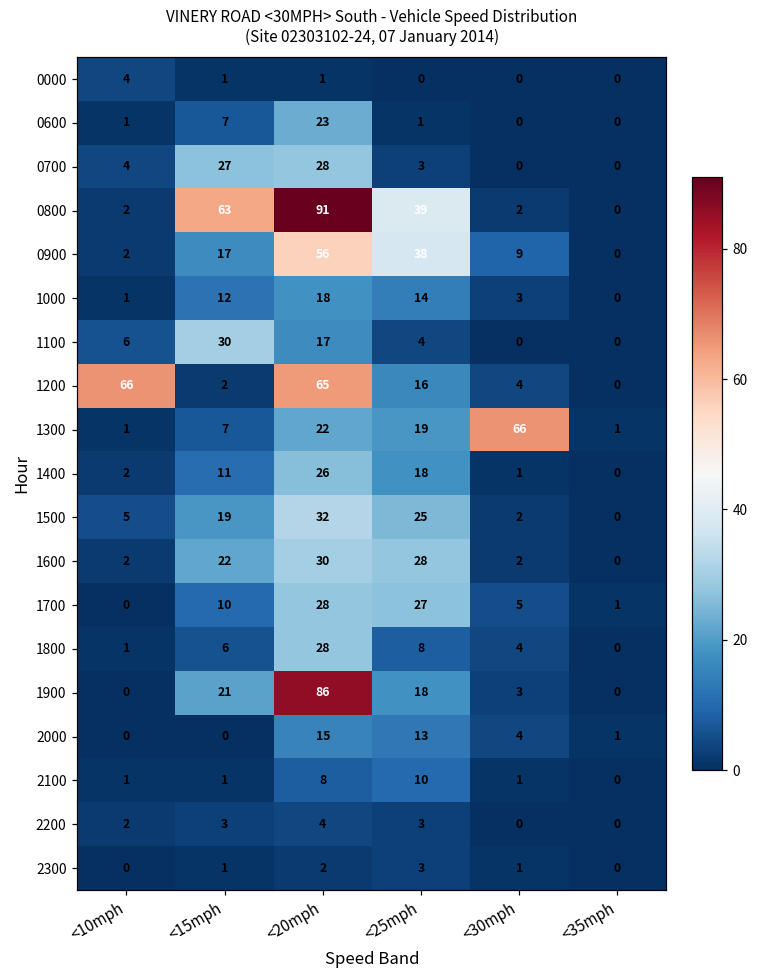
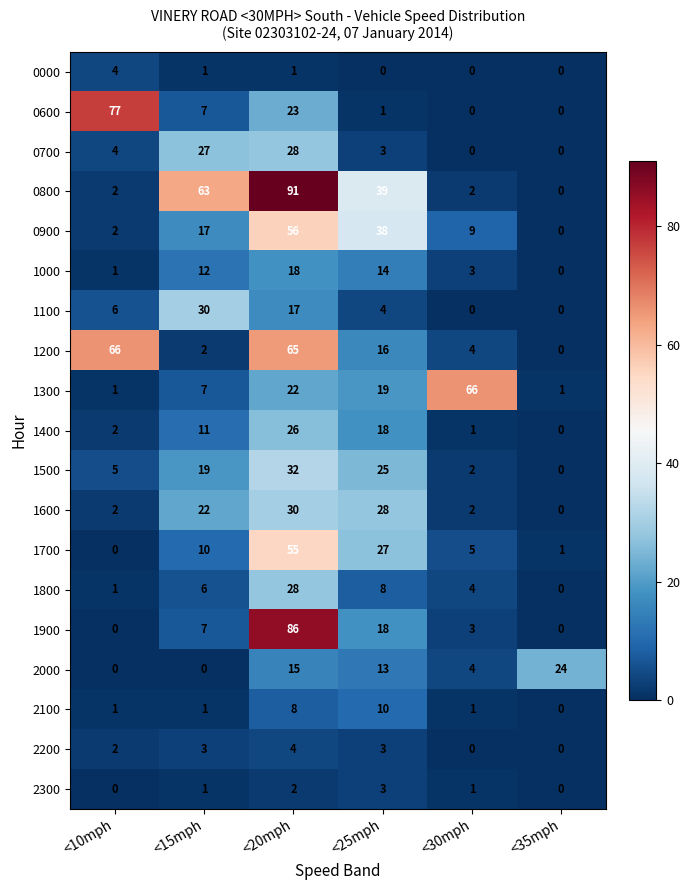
0600, <10mph: 1 -> 77
1700, <20mph: 28 -> 55
1900, <15mph: 21 -> 7
2000, <35mph: 1 -> 24
